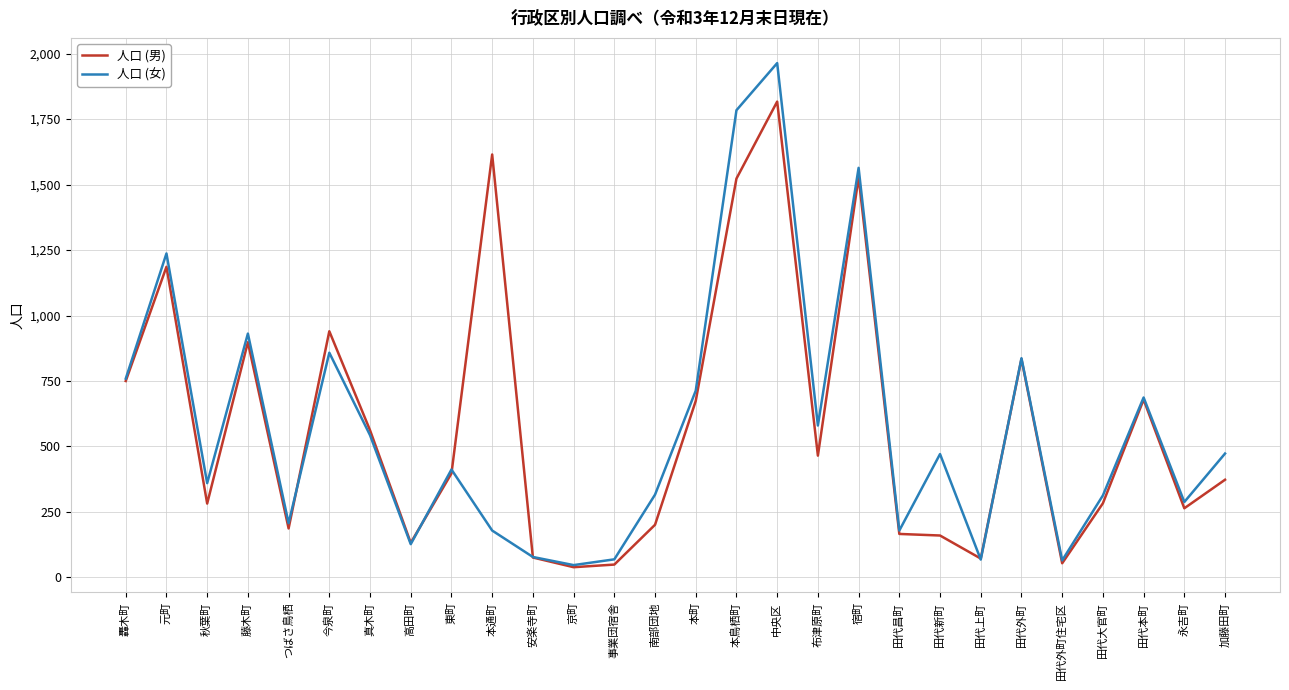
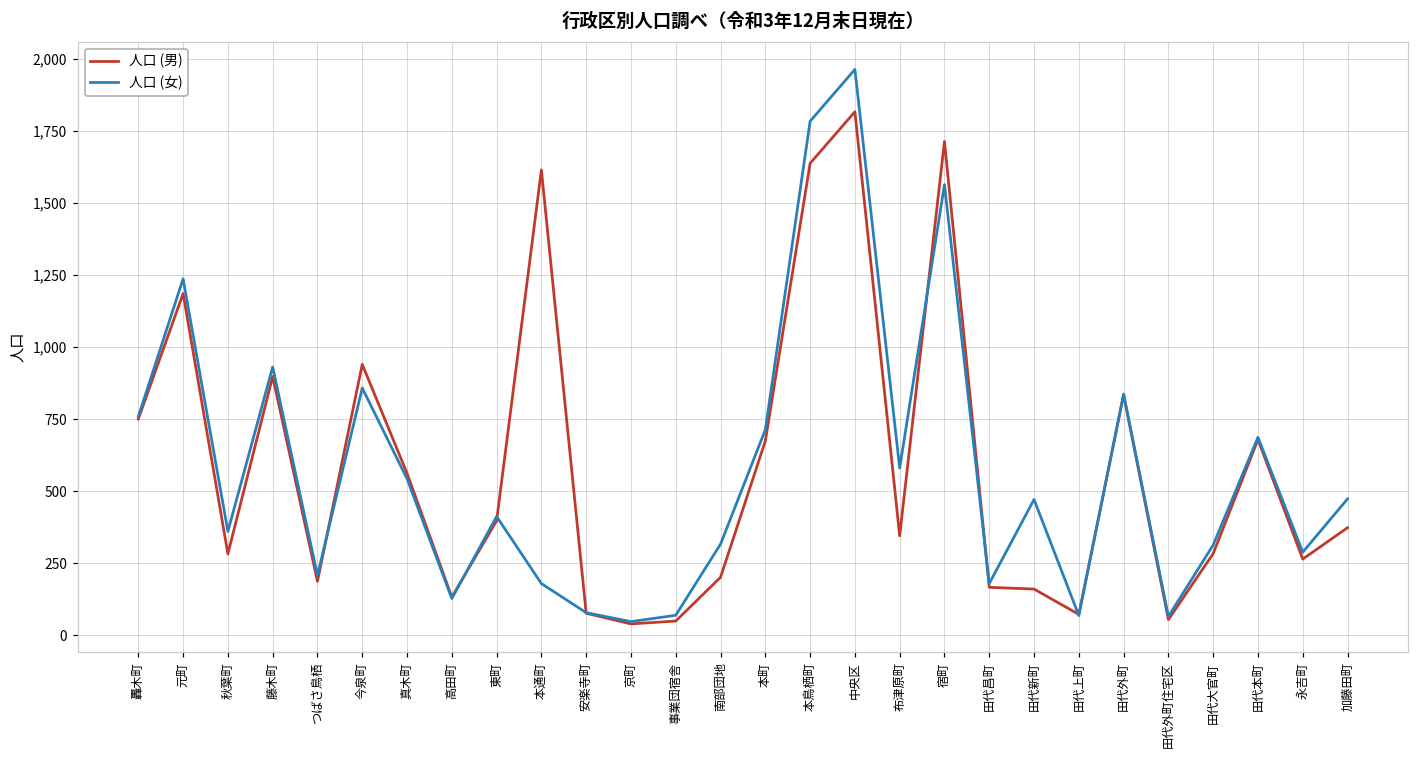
人口 (男), 本鳥栖町: 1,520 -> 1,640
人口 (男), 布津原町: 470 -> 350
人口 (男), 宿町: 1,530 -> 1,710
